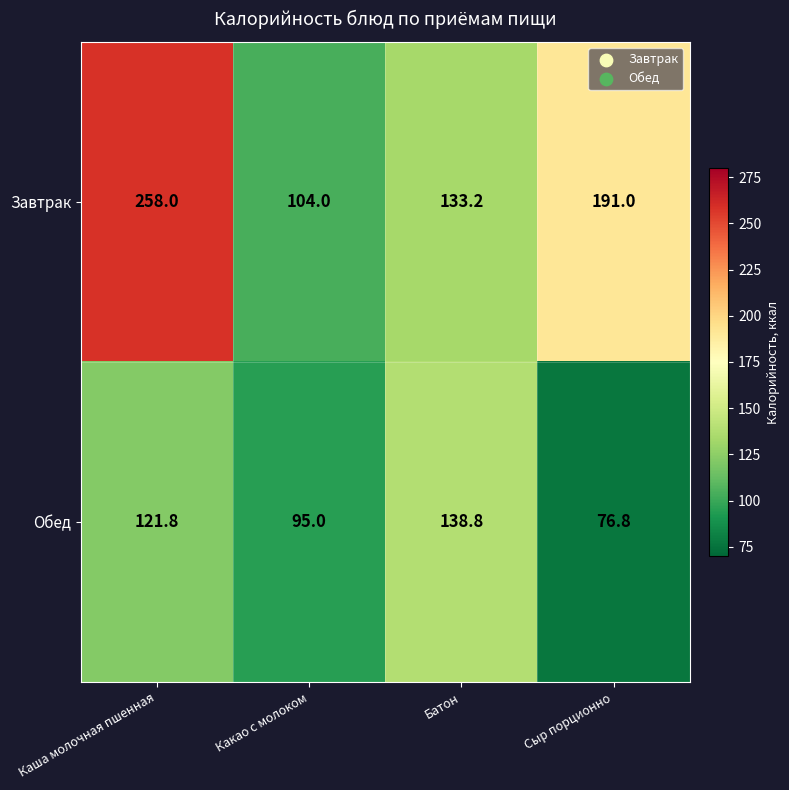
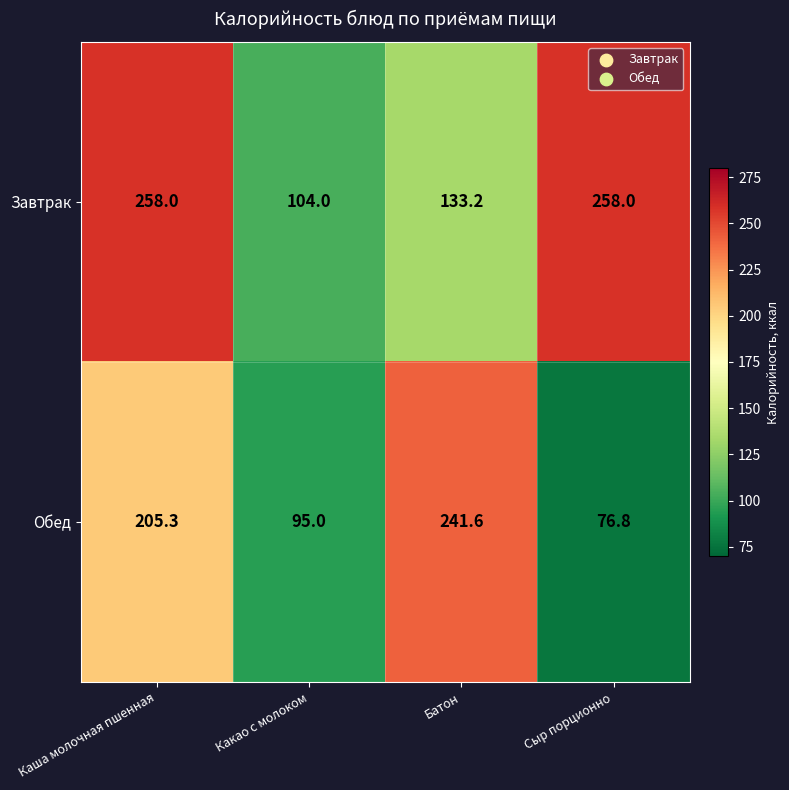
Завтрак, Сыр порционно: 191.0 -> 258.0
Обед, Каша молочная пшенная: 121.8 -> 205.3
Обед, Батон: 138.8 -> 241.6
